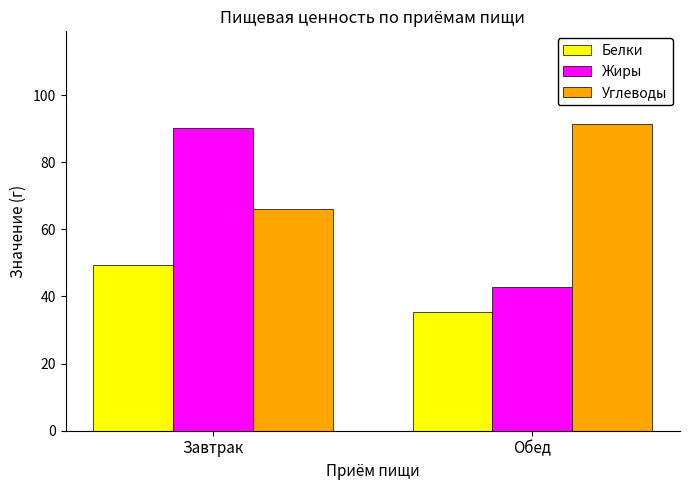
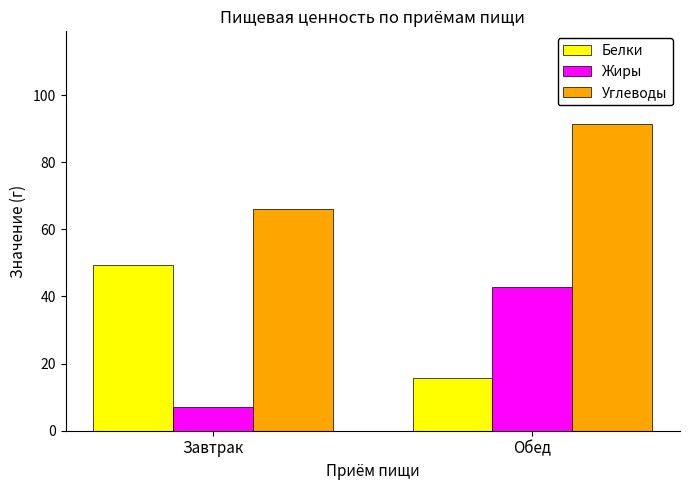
Жиры, Завтрак: 90 -> 7
Белки, Обед: 35 -> 16
